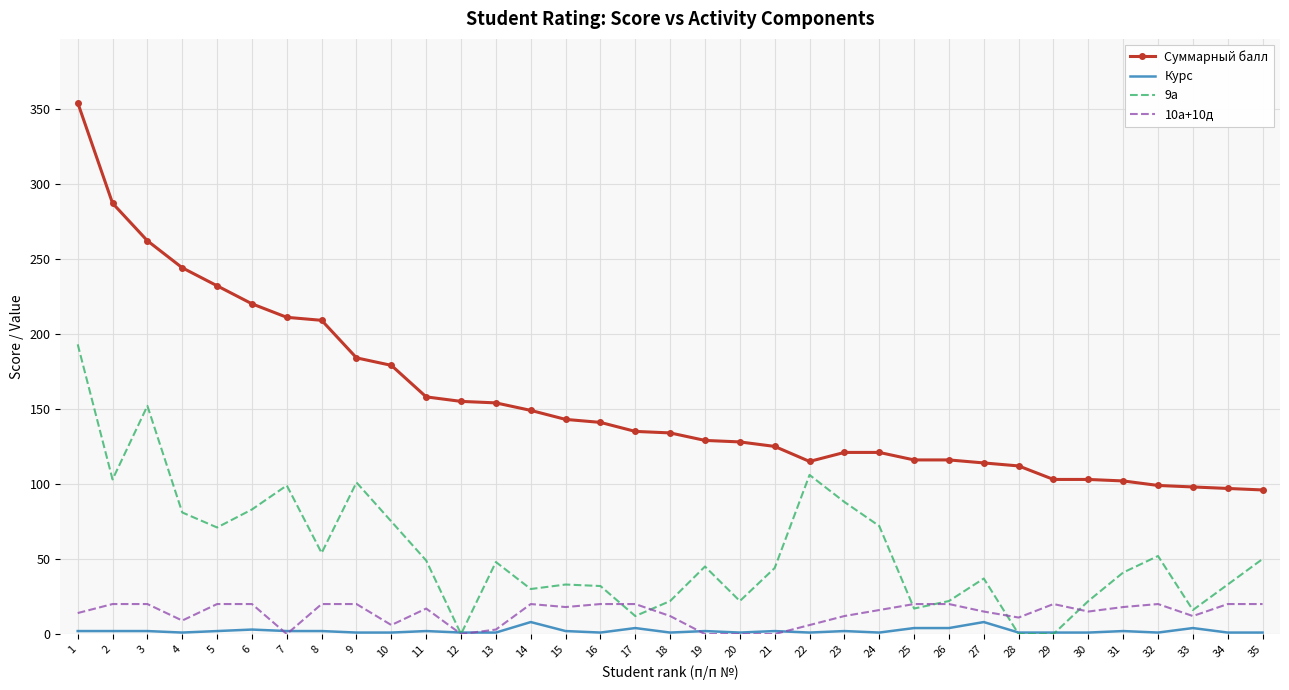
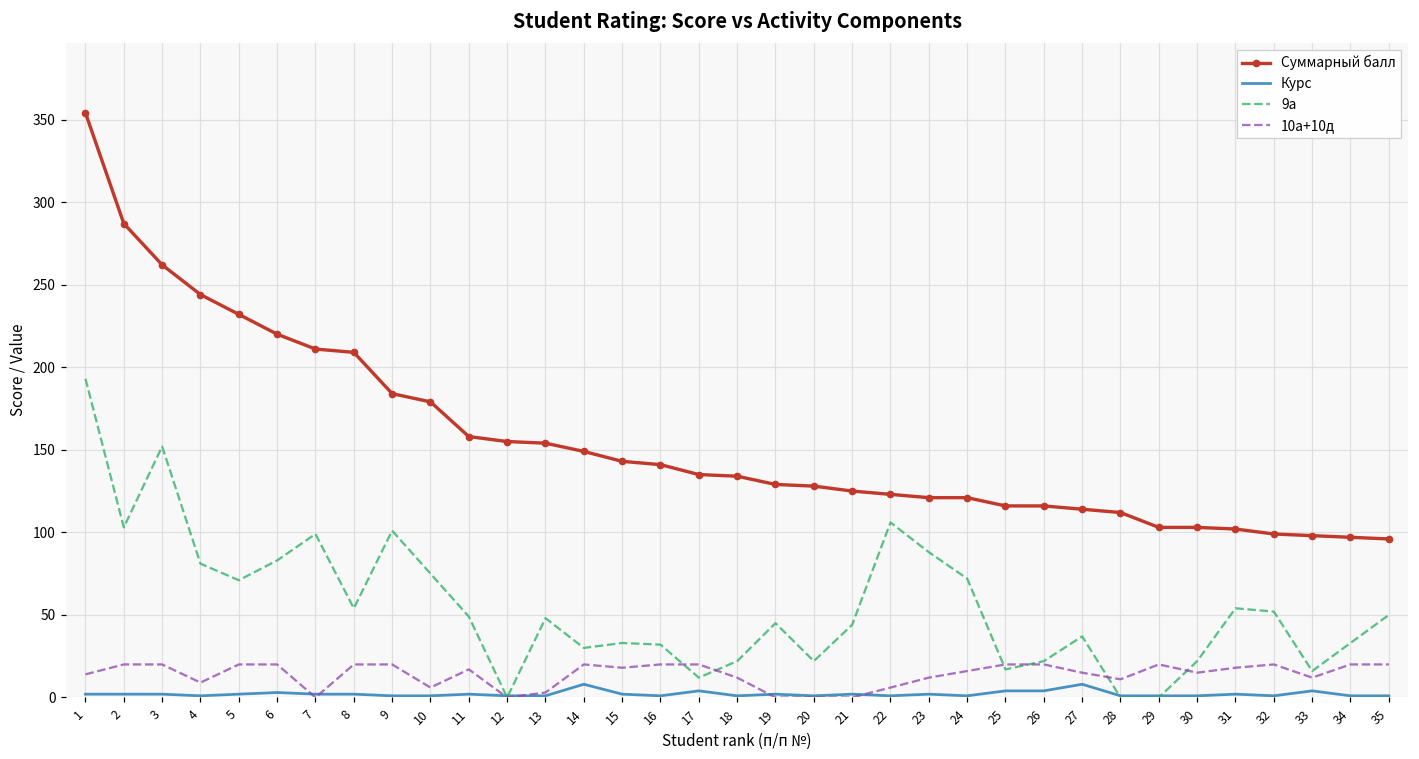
Суммарный балл, 22: 115 -> 123
9а, 31: 41 -> 54
